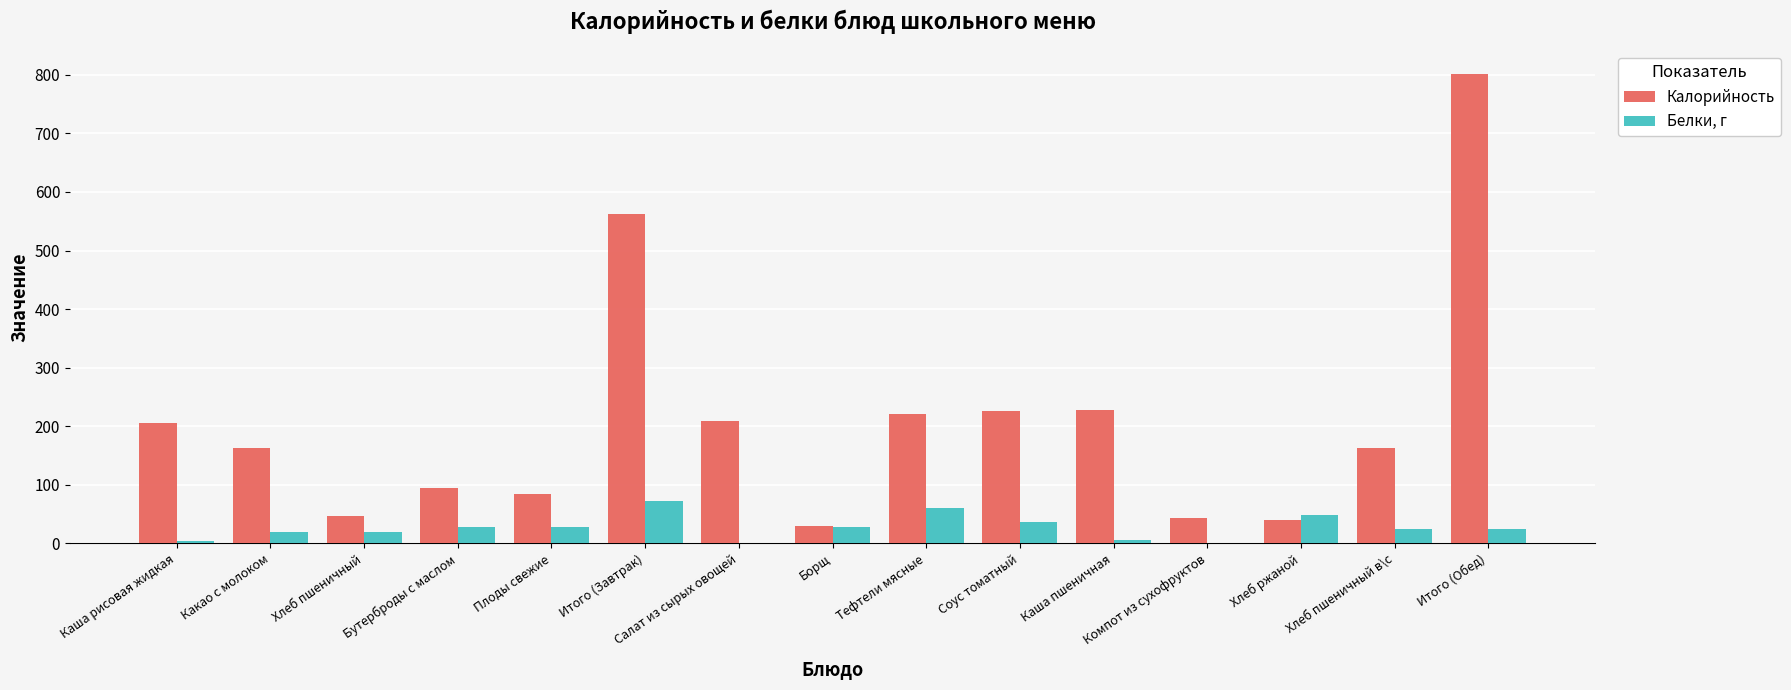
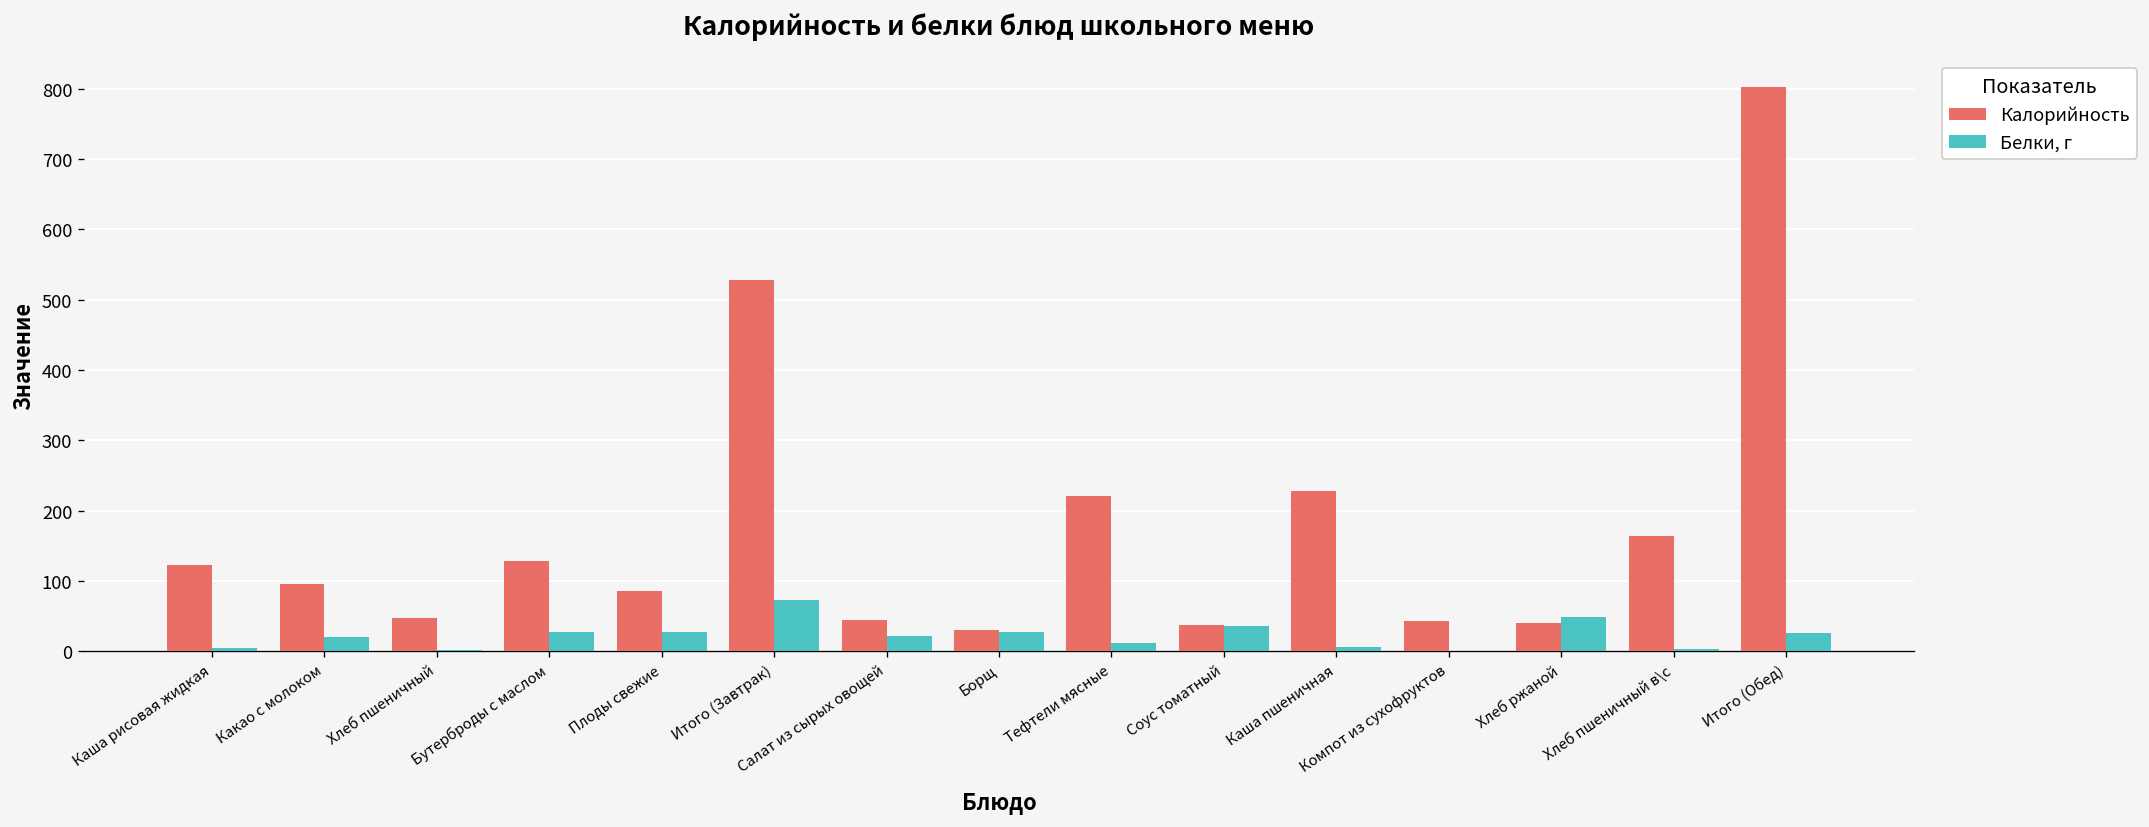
Калорийность, Каша рисовая жидкая: 210 -> 120
Калорийность, Какао с молоком: 160 -> 100
Белки, г, Хлеб пшеничный: 20 -> 0
Калорийность, Бутерброды с маслом: 90 -> 130
Калорийность, Итого (Завтрак): 560 -> 530
Калорийность, Салат из сырых овощей: 210 -> 40
Белки, г, Салат из сырых овощей: 0 -> 20
Белки, г, Тефтели мясные: 60 -> 10
Калорийность, Соус томатный: 230 -> 40
Белки, г, Хлеб пшеничный в\с: 20 -> 0
